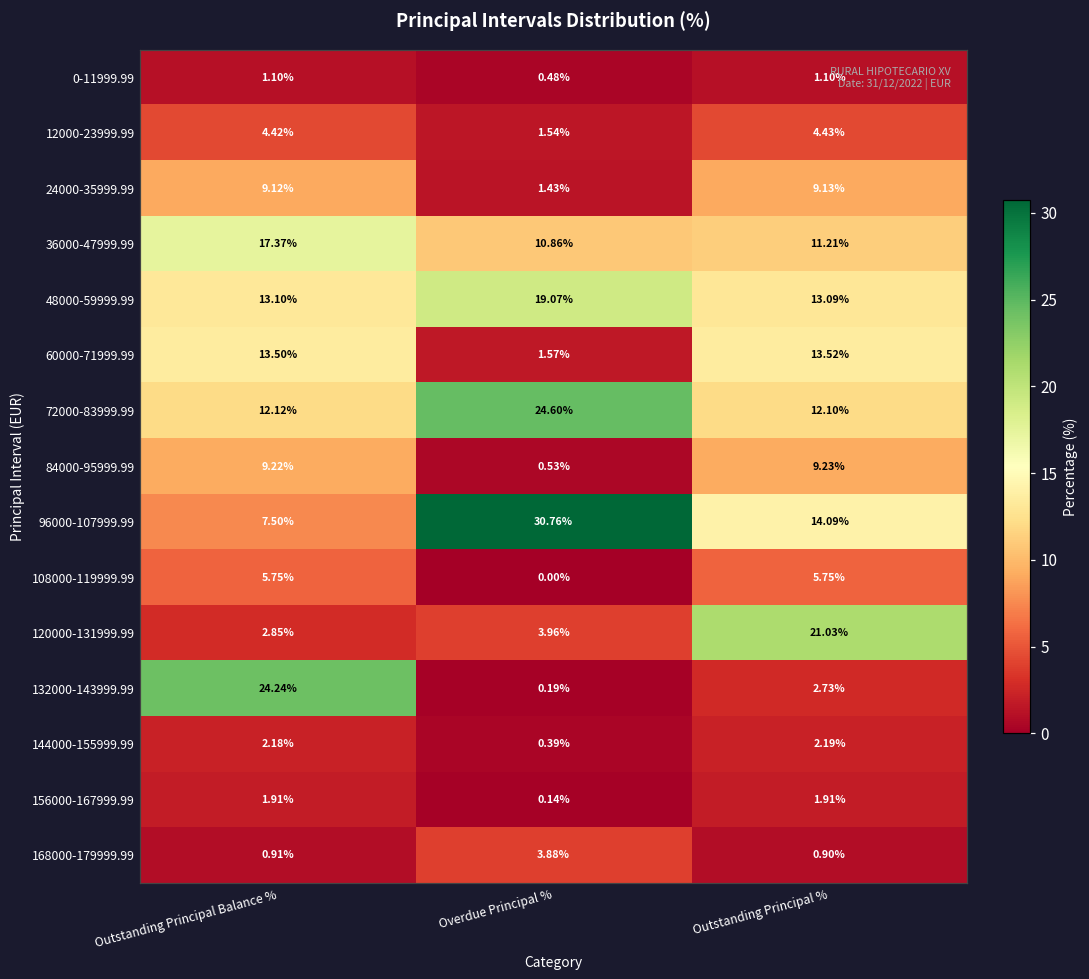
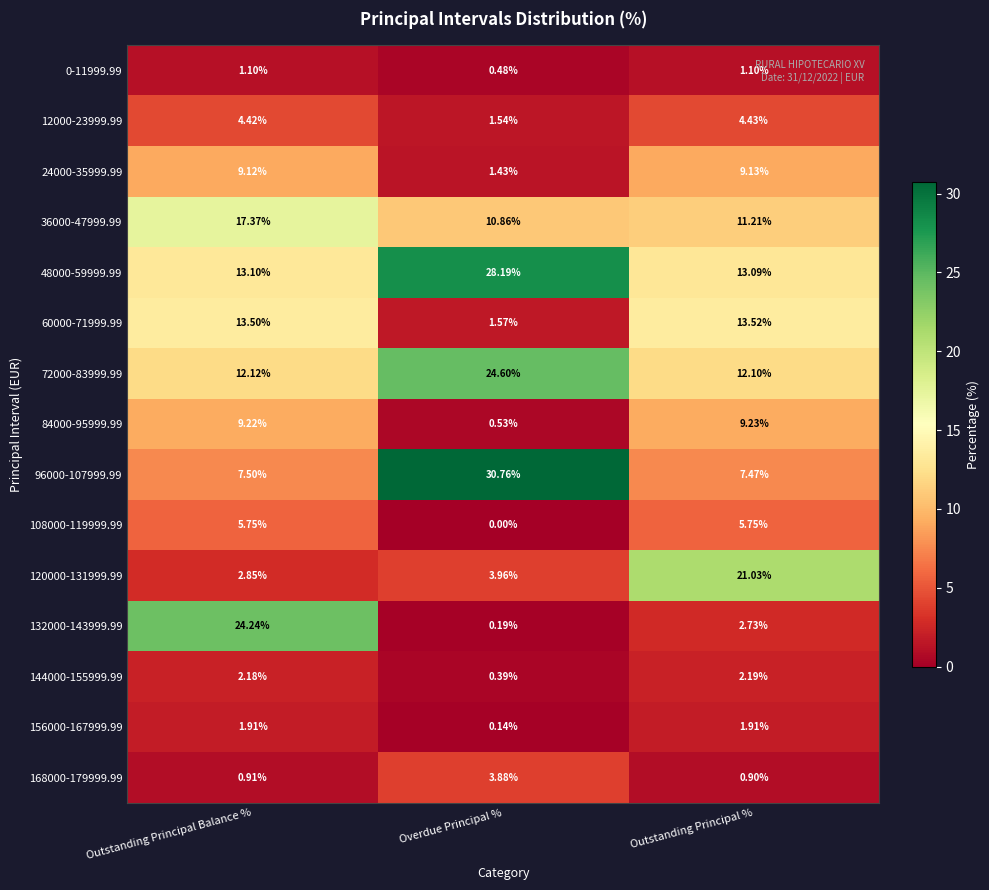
48000-59999.99, Overdue Principal %: 19.07% -> 28.19%
96000-107999.99, Outstanding Principal %: 14.09% -> 7.47%
